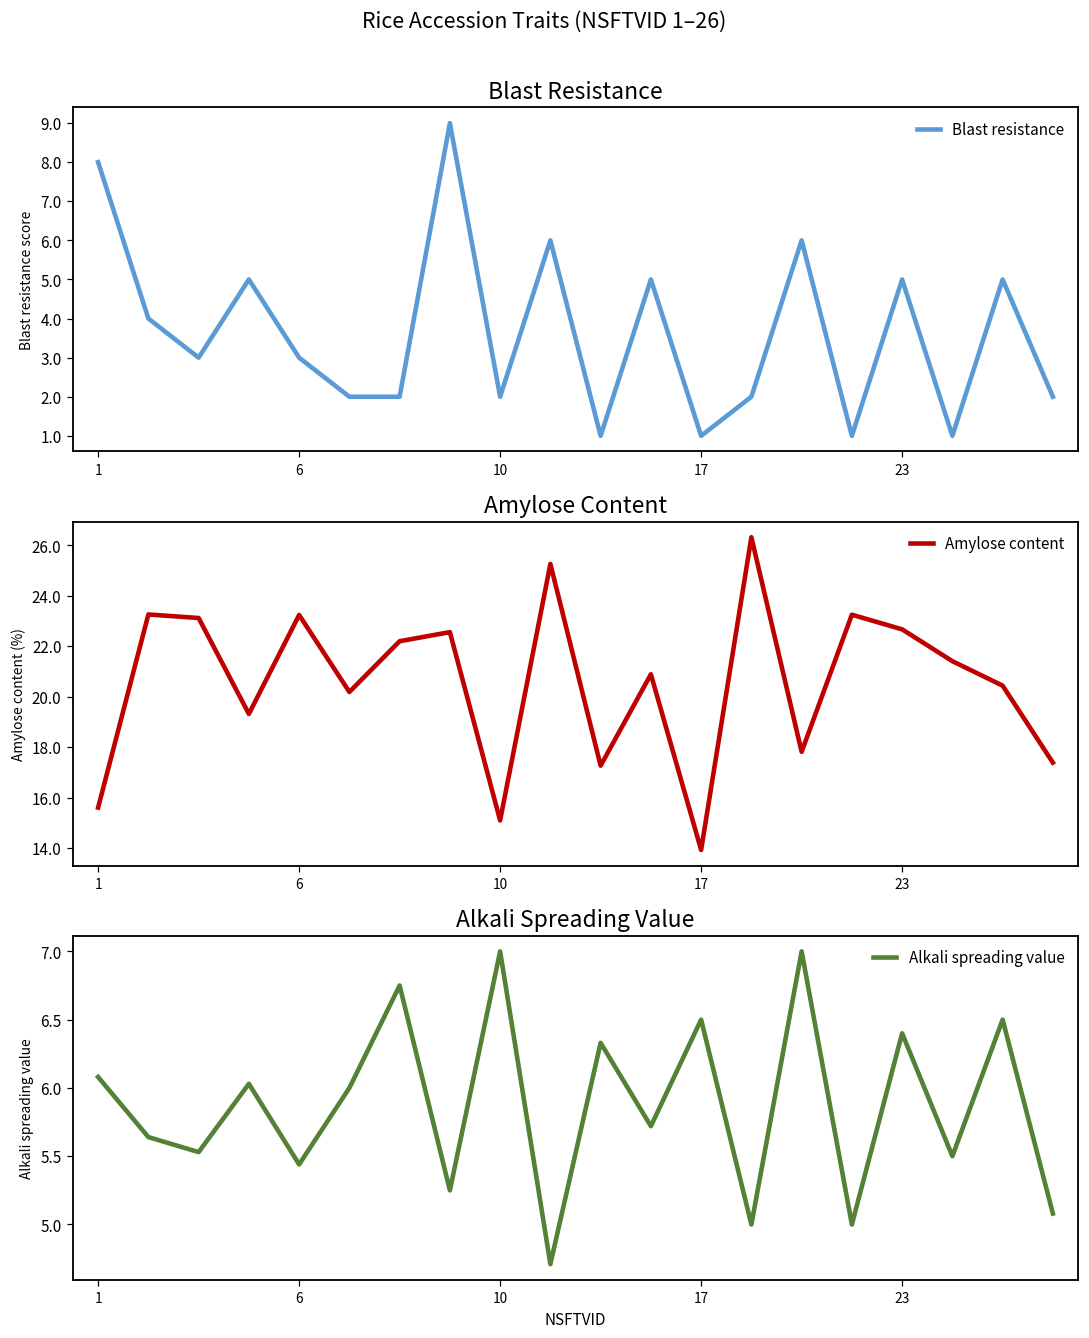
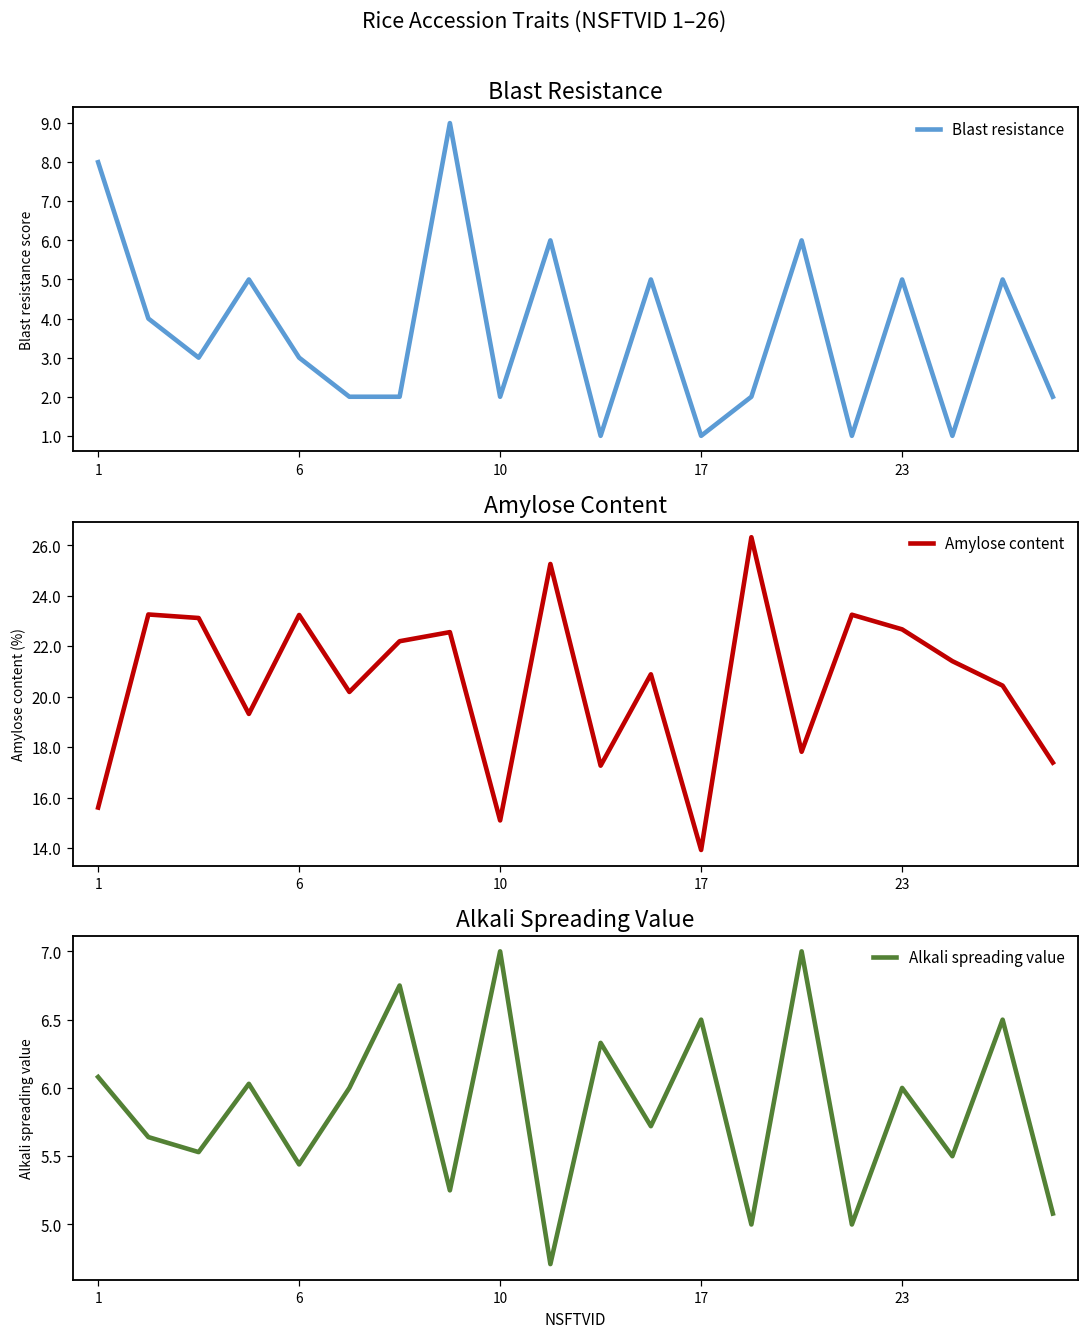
Alkali Spreading Value, 23: 6.4 -> 6.0
